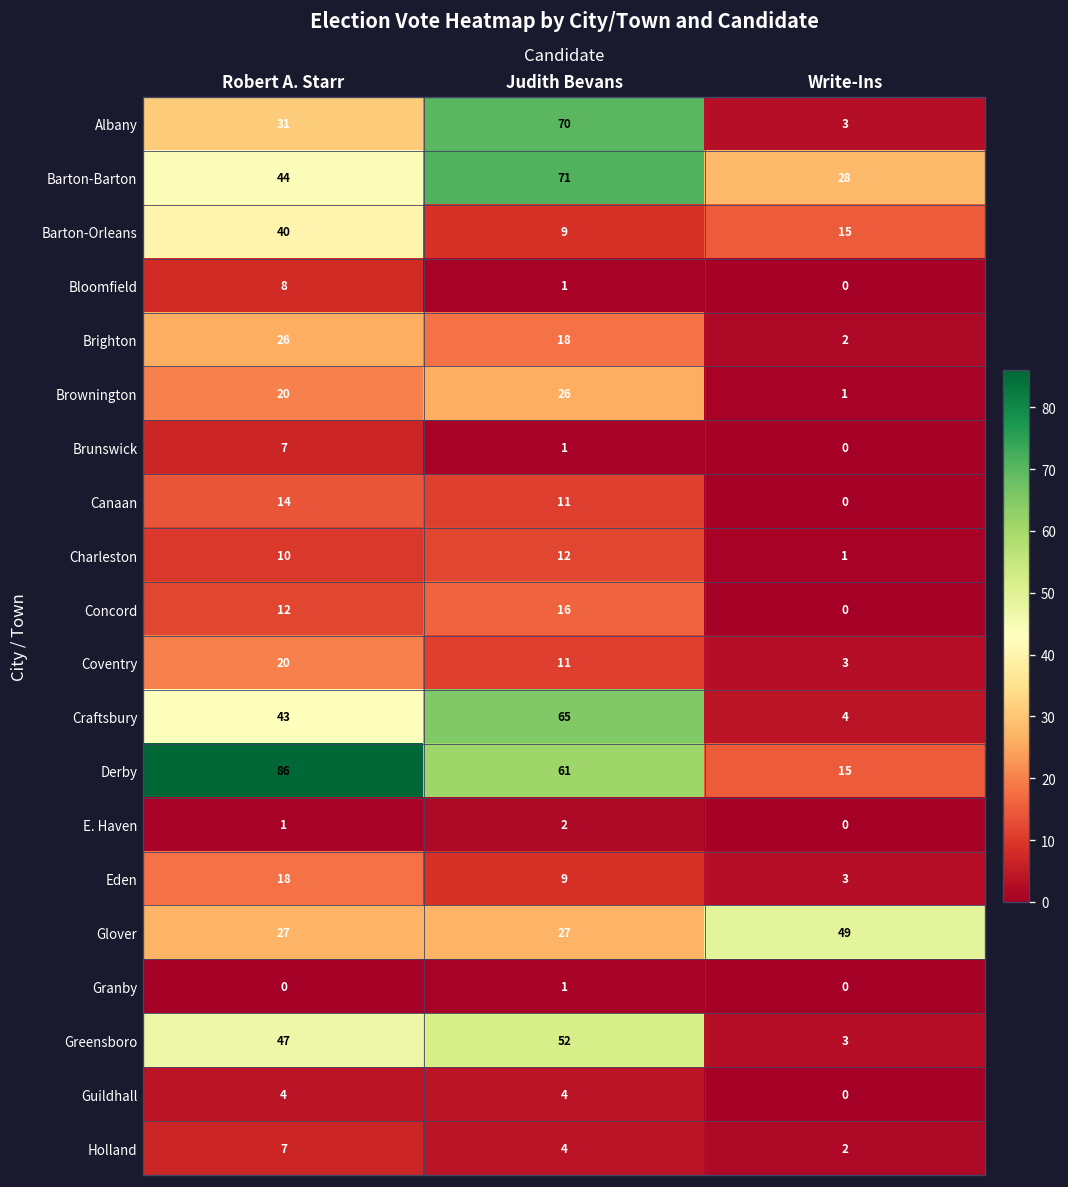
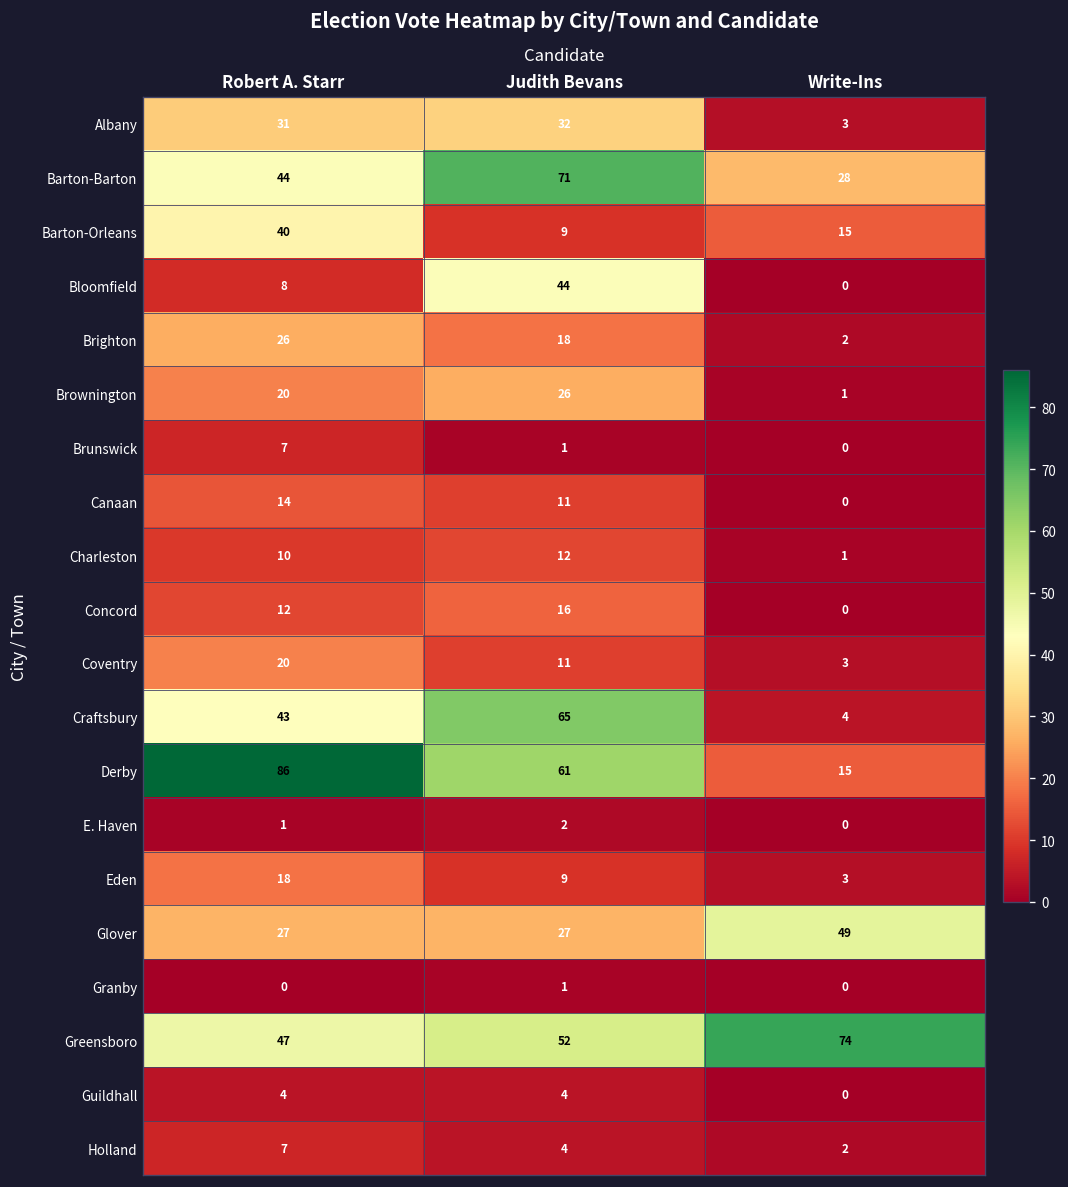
Albany, Judith Bevans: 70 -> 32
Bloomfield, Judith Bevans: 1 -> 44
Greensboro, Write-Ins: 3 -> 74
